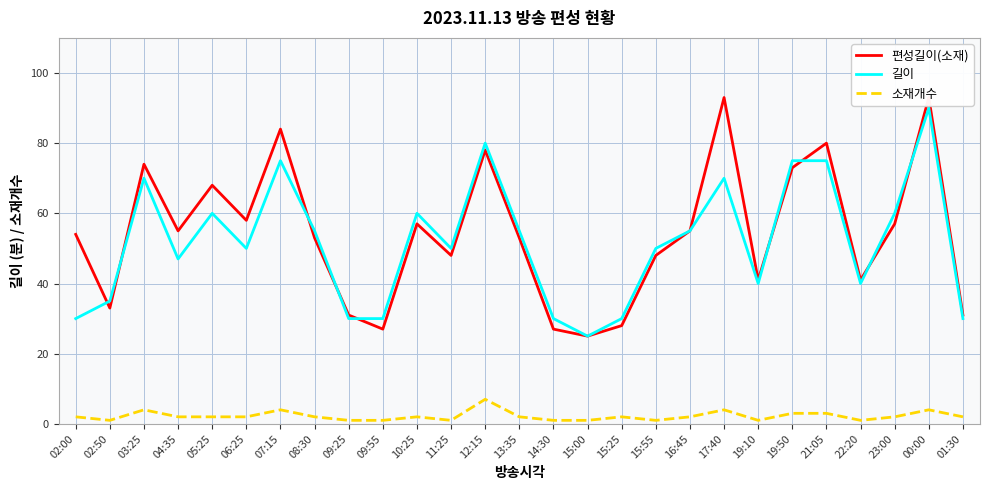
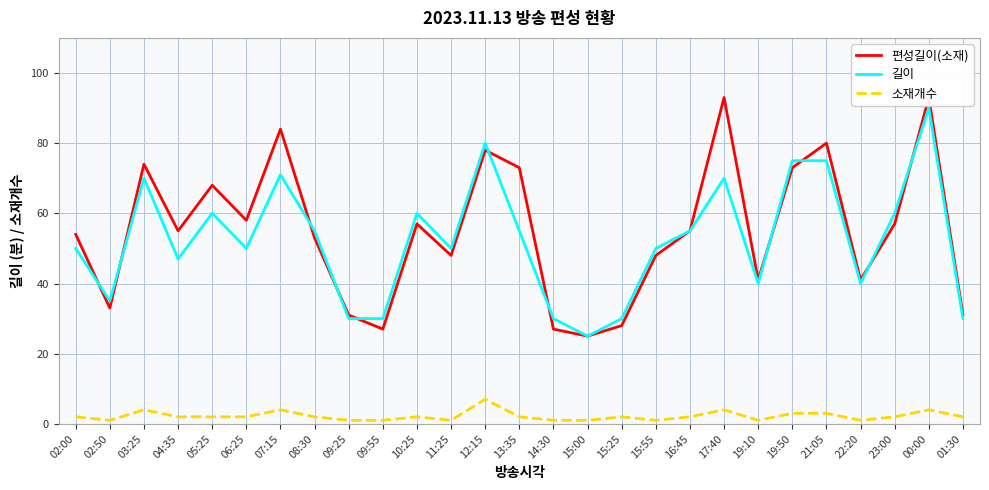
길이, 02:00: 30 -> 50
길이, 07:15: 75 -> 71
편성길이(소재), 13:35: 53 -> 73
